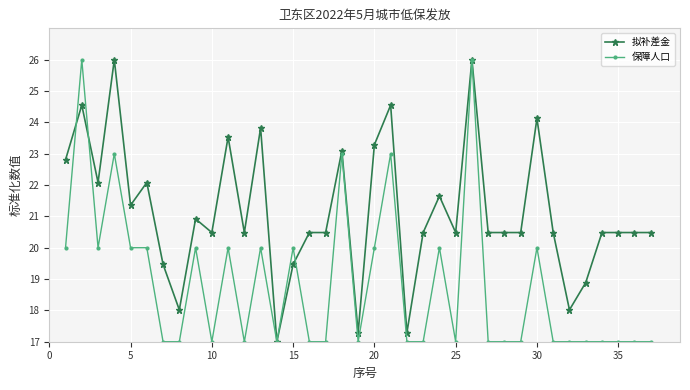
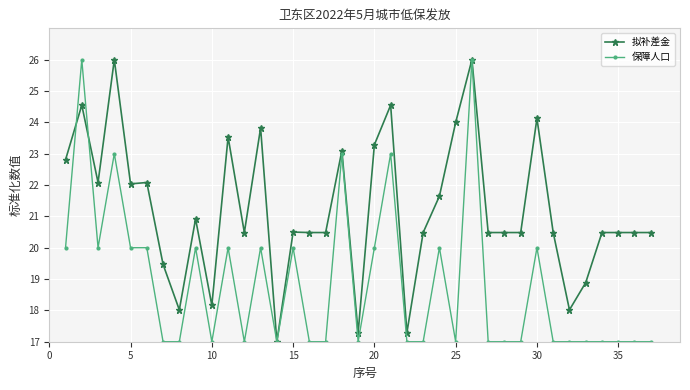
拟补差金, 5: 21.4 -> 22.0
拟补差金, 10: 20.5 -> 18.2
拟补差金, 15: 19.5 -> 20.5
拟补差金, 25: 20.5 -> 24.0
